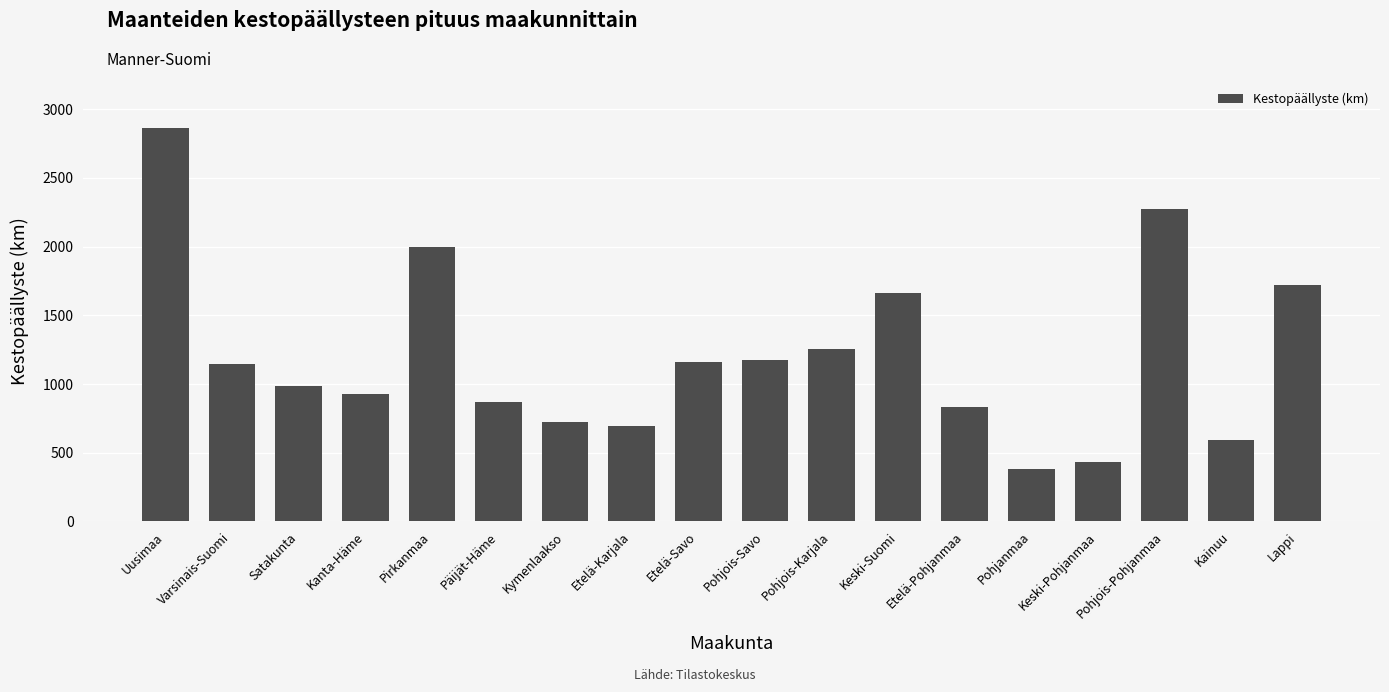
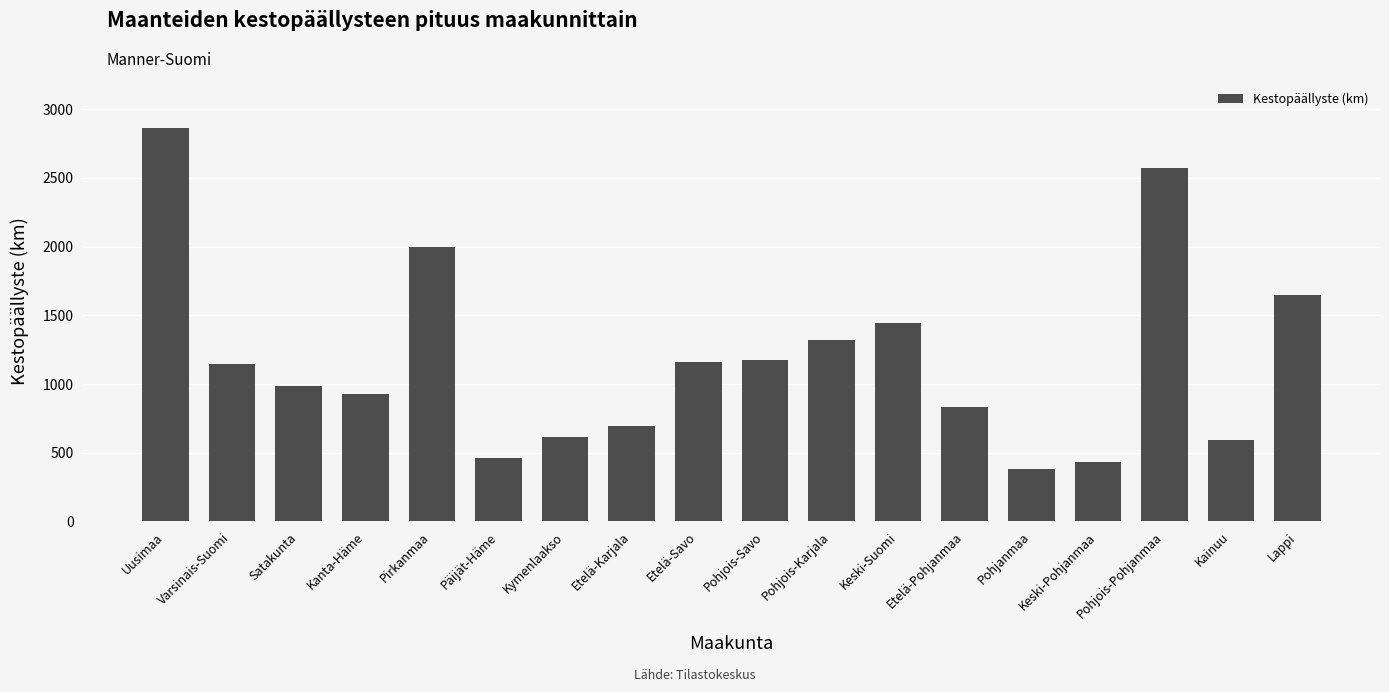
Päijät-Häme: 870 -> 470
Kymenlaakso: 730 -> 610
Pohjois-Karjala: 1260 -> 1320
Keski-Suomi: 1660 -> 1440
Pohjois-Pohjanmaa: 2270 -> 2570
Lappi: 1720 -> 1650
